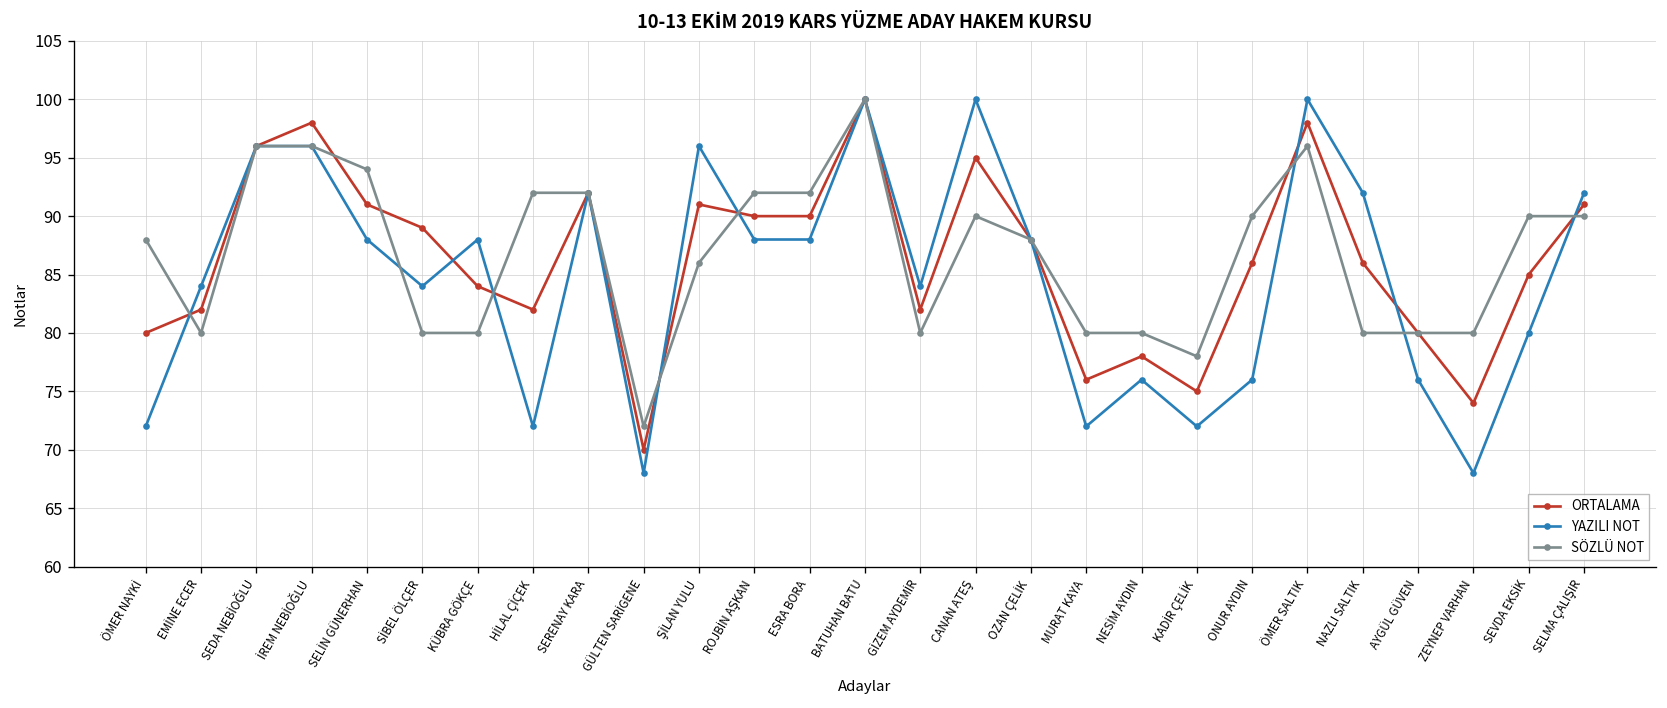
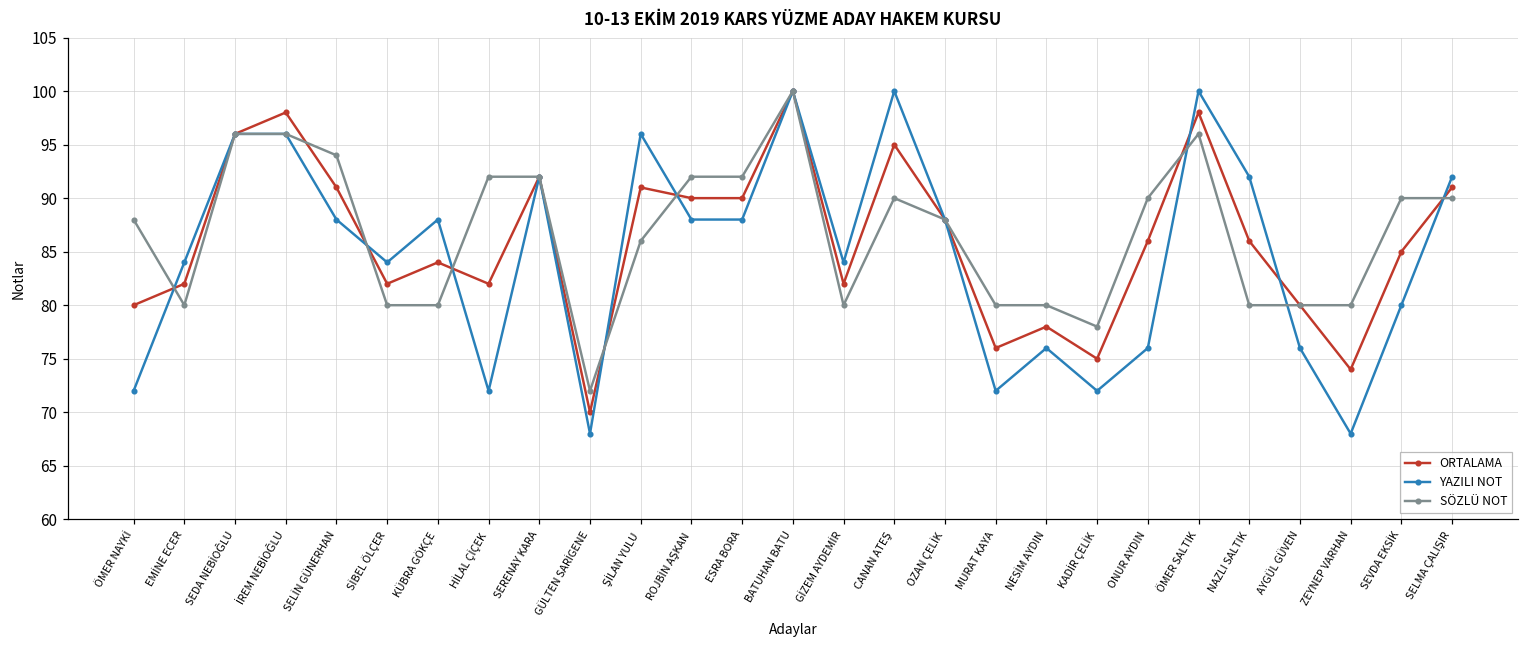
ORTALAMA, SİBEL ÖLÇER: 89 -> 82
